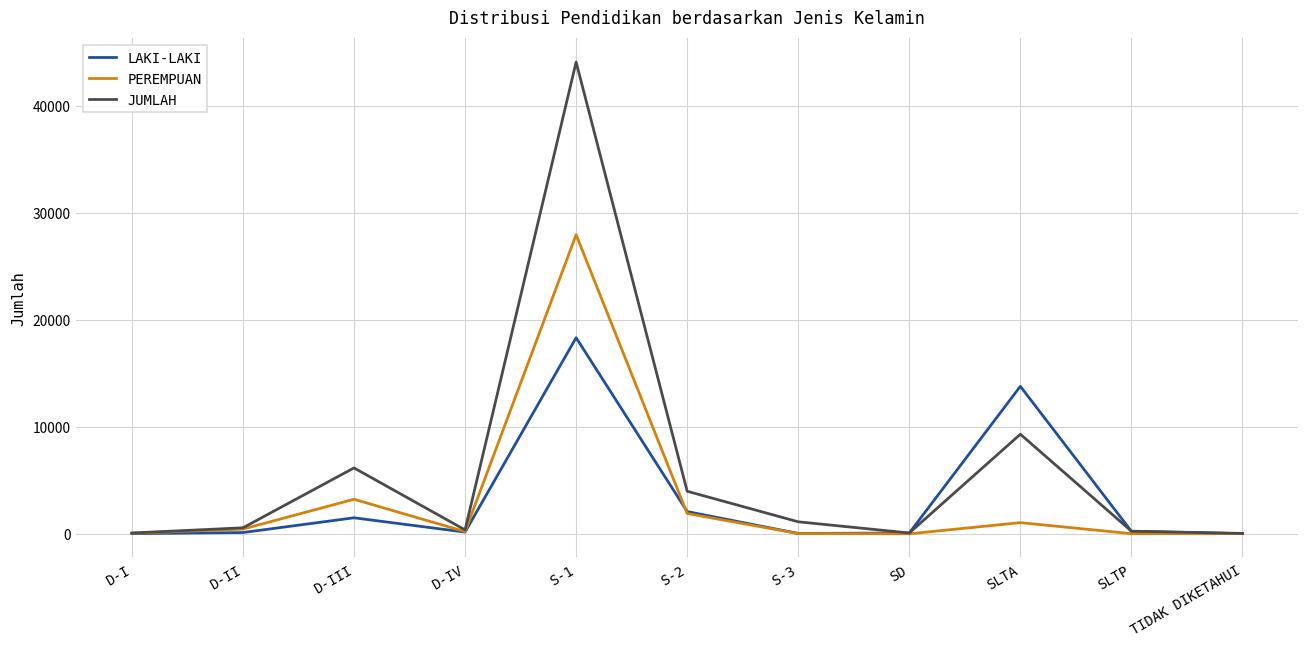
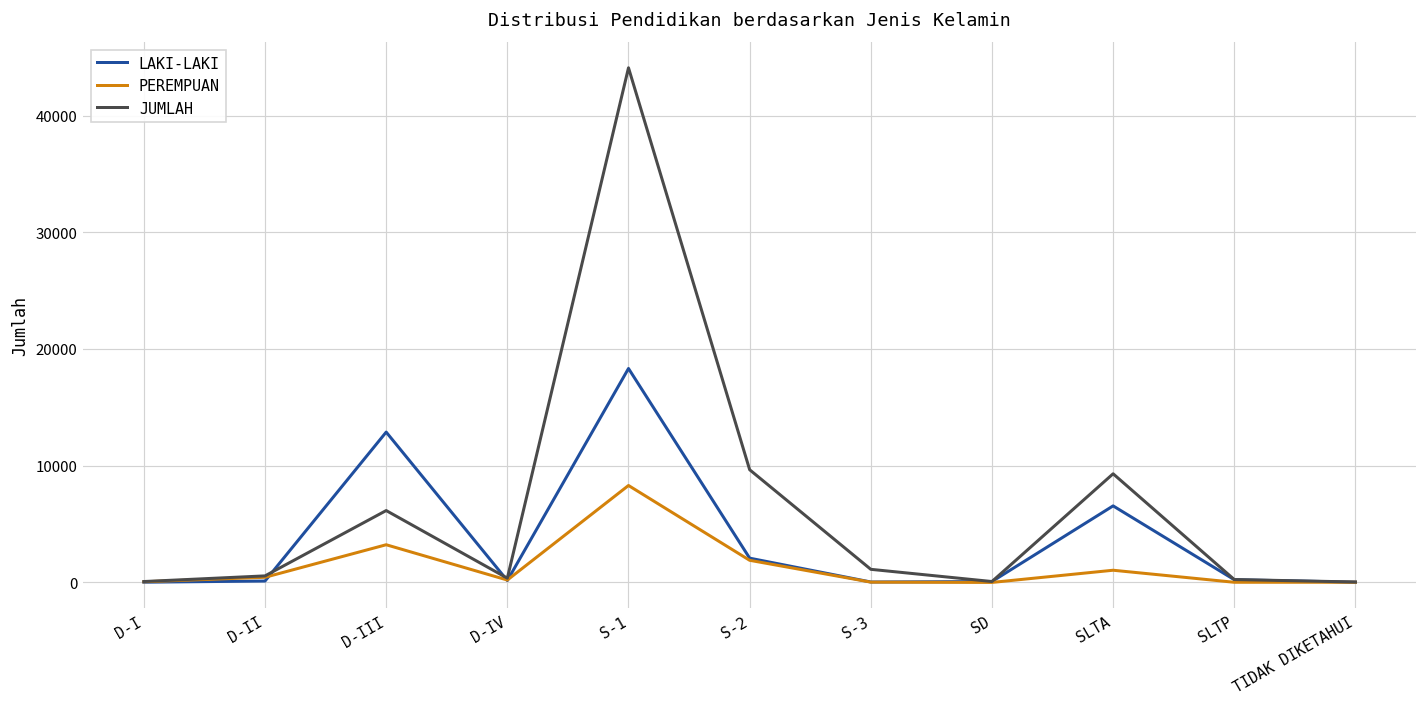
LAKI-LAKI, D-III: 1000 -> 13000
PEREMPUAN, S-1: 28000 -> 8000
JUMLAH, S-2: 4000 -> 10000
LAKI-LAKI, SLTA: 14000 -> 7000
